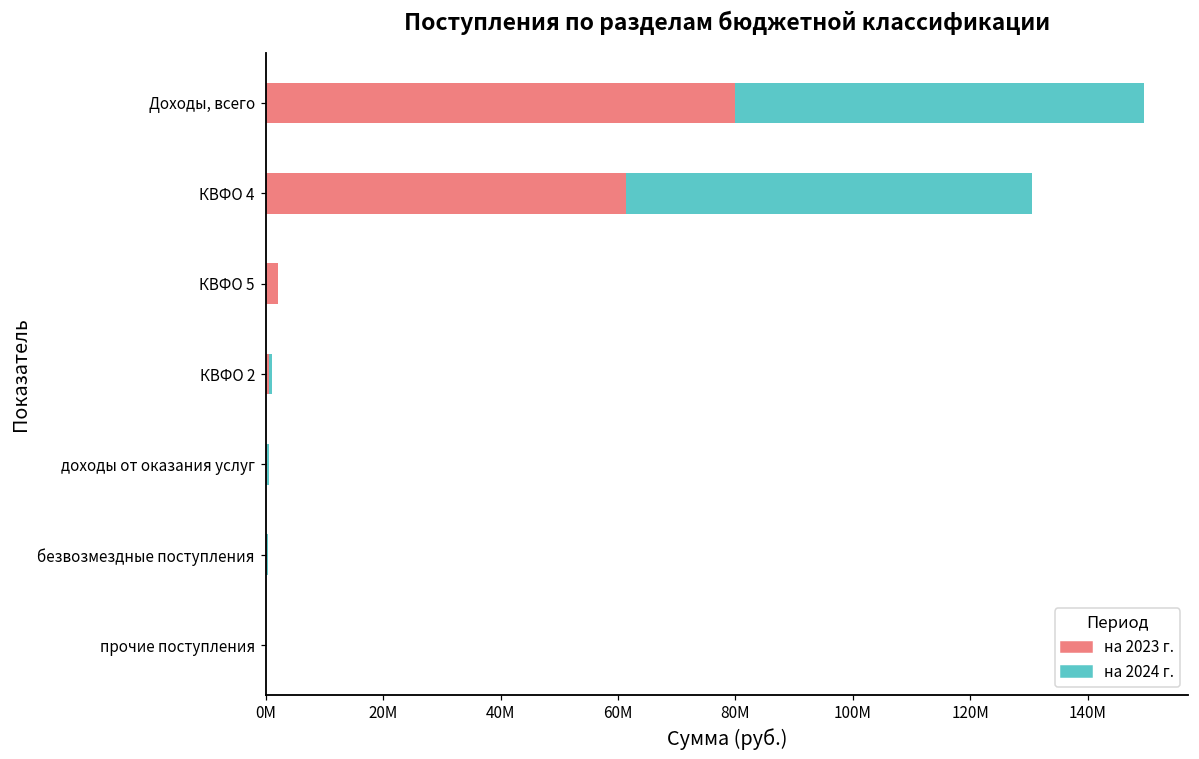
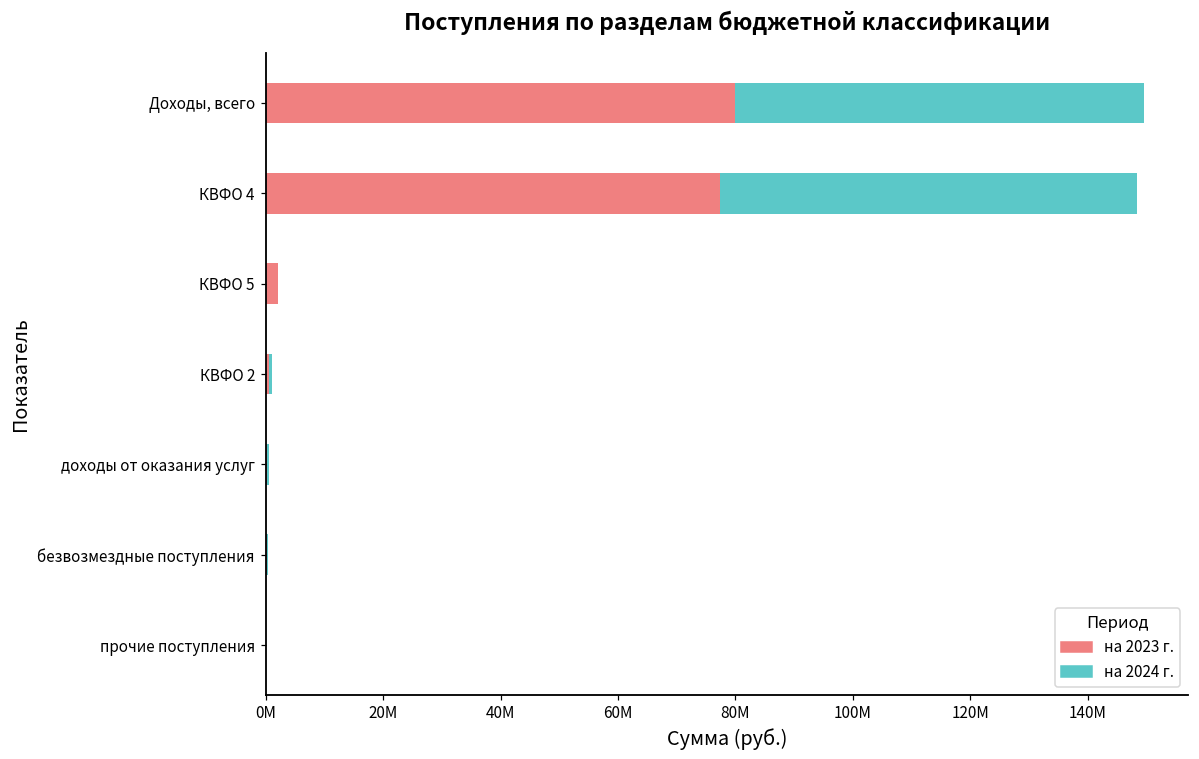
на 2023 г., КВФО 4: 61000000 -> 77000000
на 2024 г., КВФО 4: 69000000 -> 71000000
